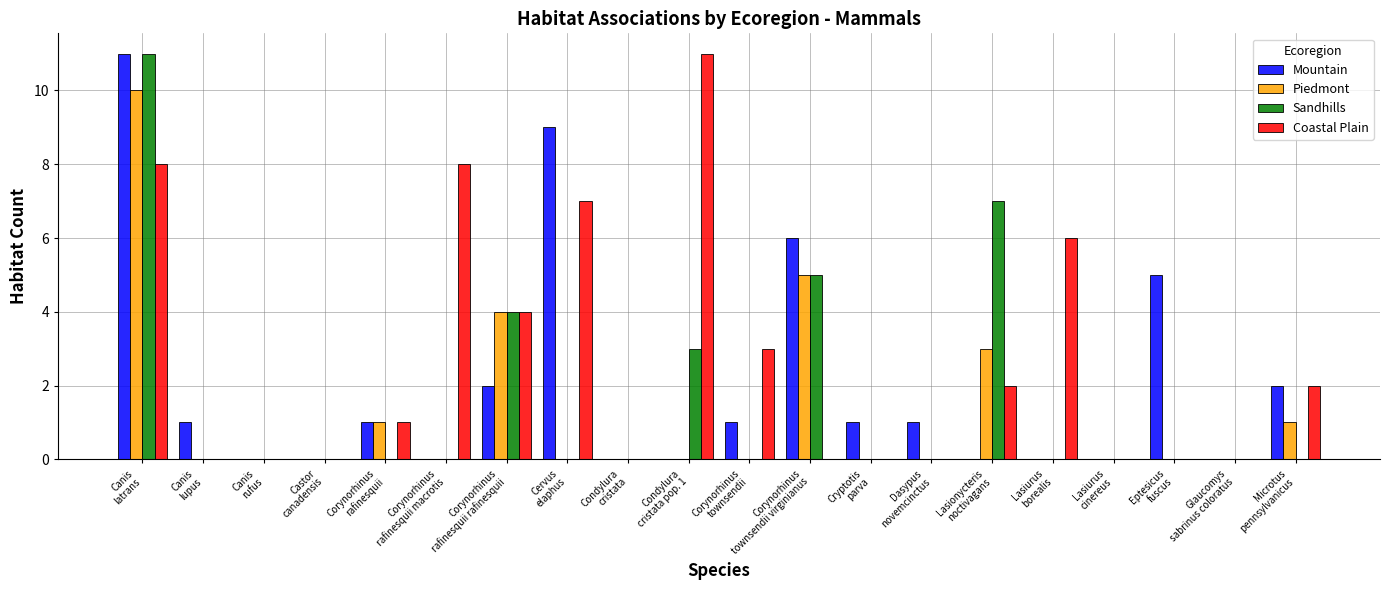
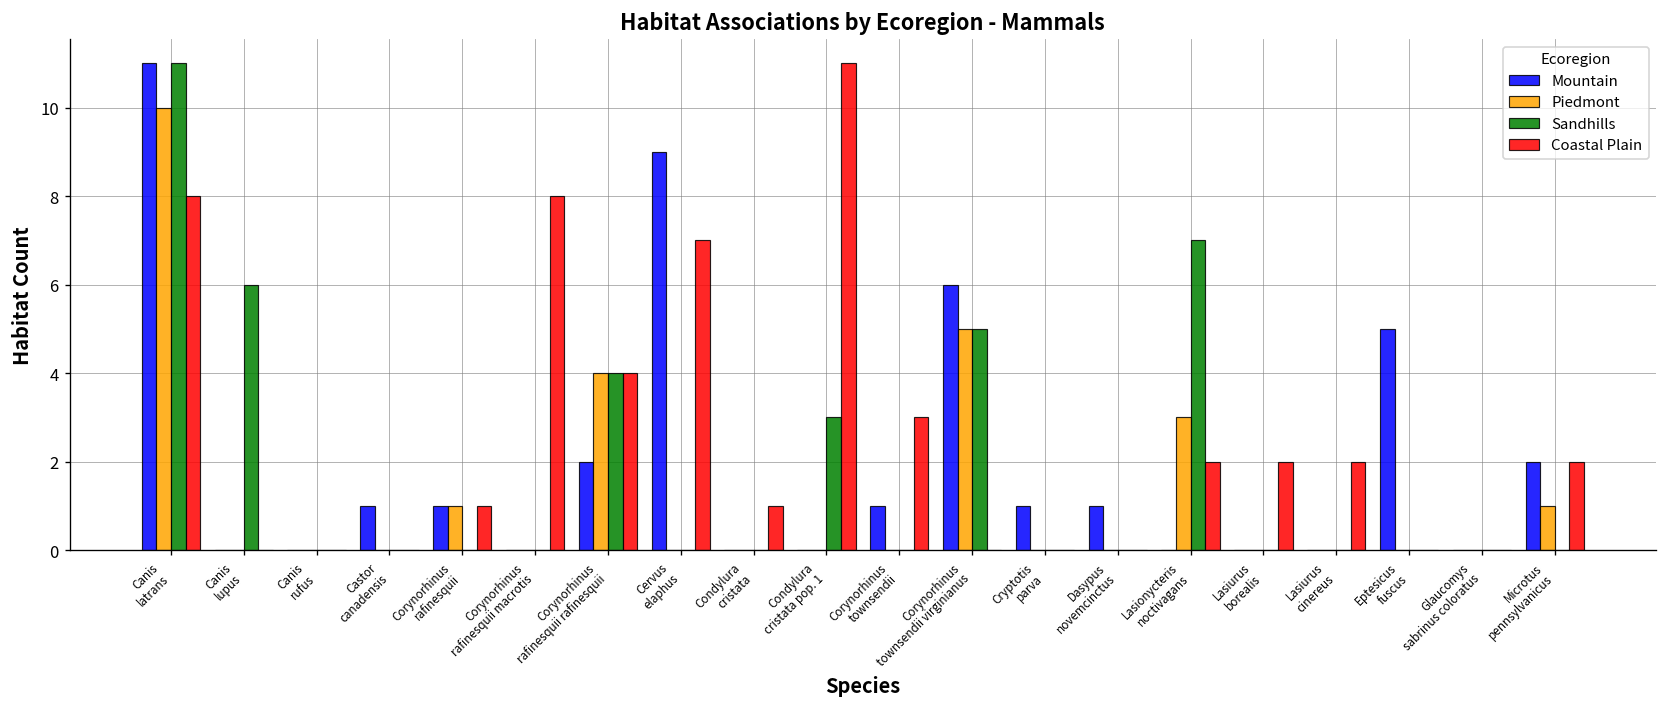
Mountain, Canis lupus: 1 -> 0
Sandhills, Canis lupus: 0 -> 6
Mountain, Castor canadensis: 0 -> 1
Coastal Plain, Condylura cristata: 0 -> 1
Coastal Plain, Lasiurus borealis: 6 -> 2
Coastal Plain, Lasiurus cinereus: 0 -> 2
